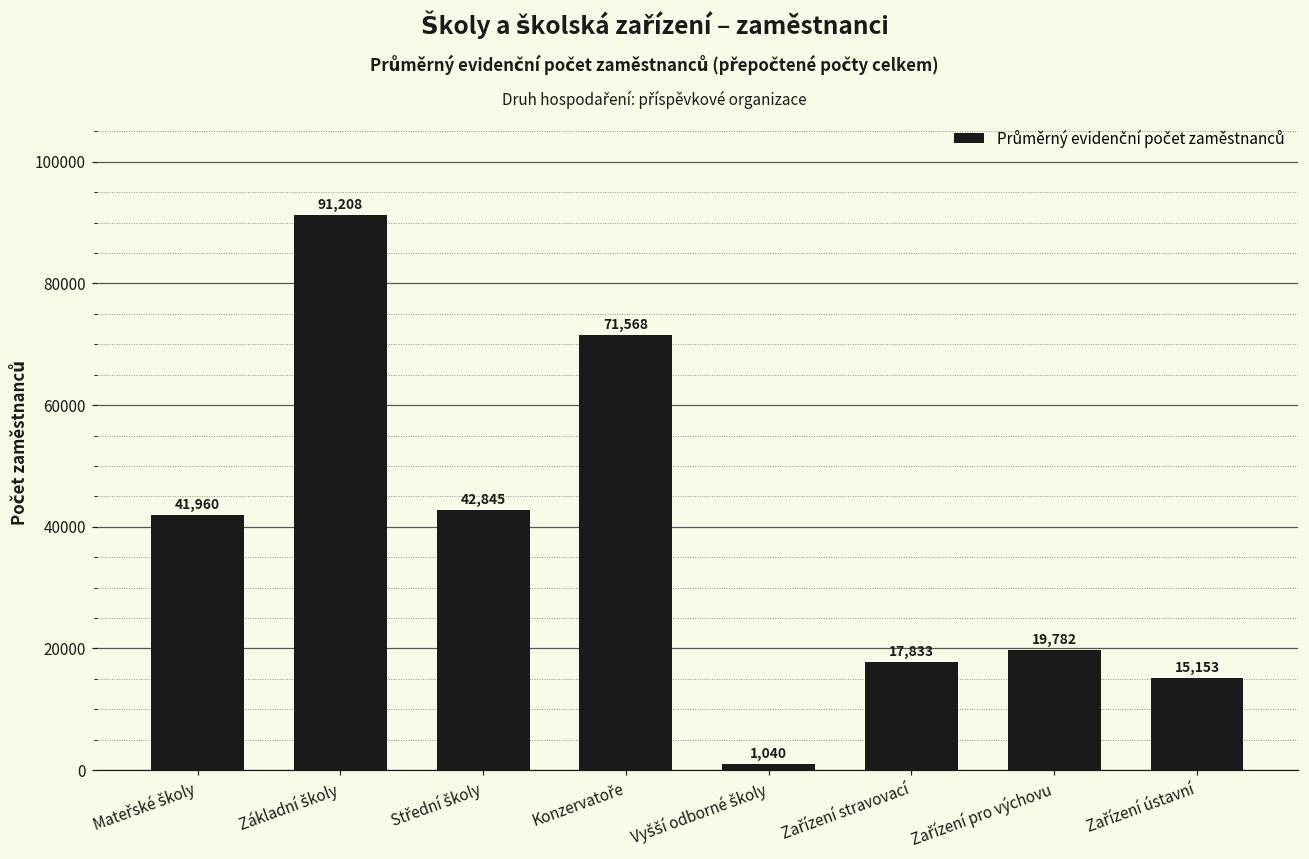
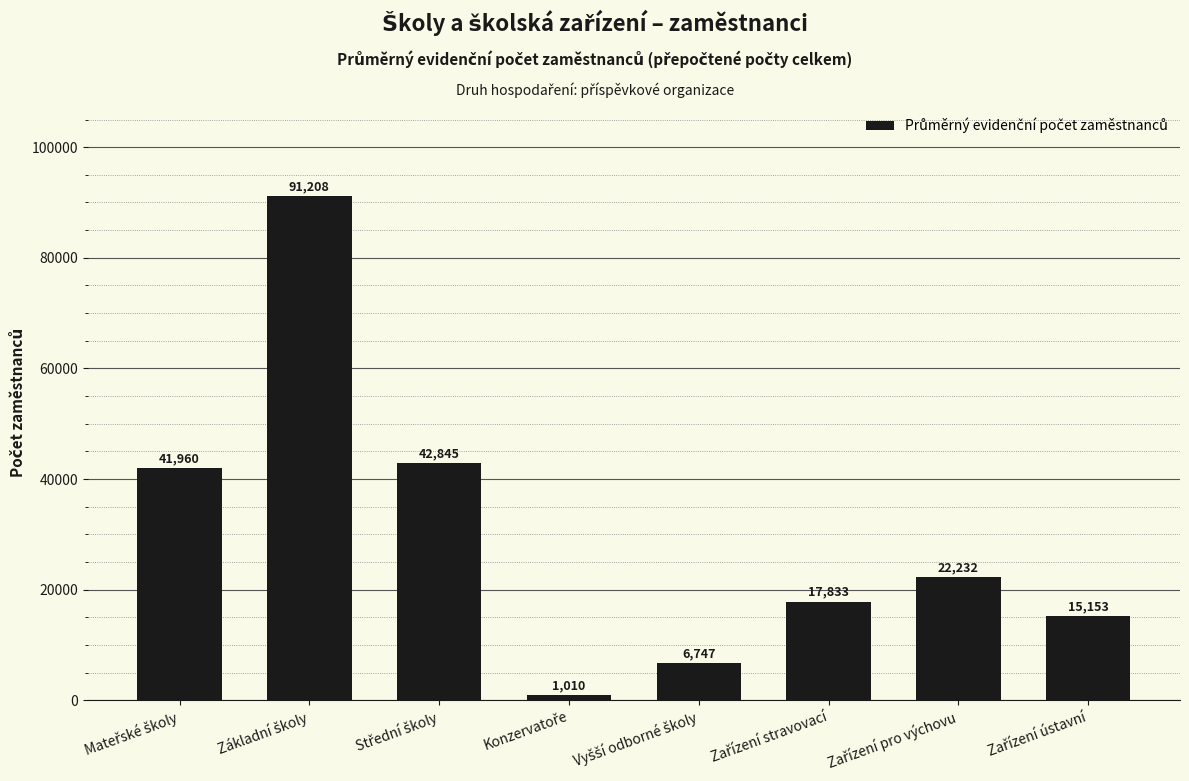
Konzervatoře: 71,568 -> 1,010
Vyšší odborné školy: 1,040 -> 6,747
Zařízení pro výchovu: 19,782 -> 22,232
